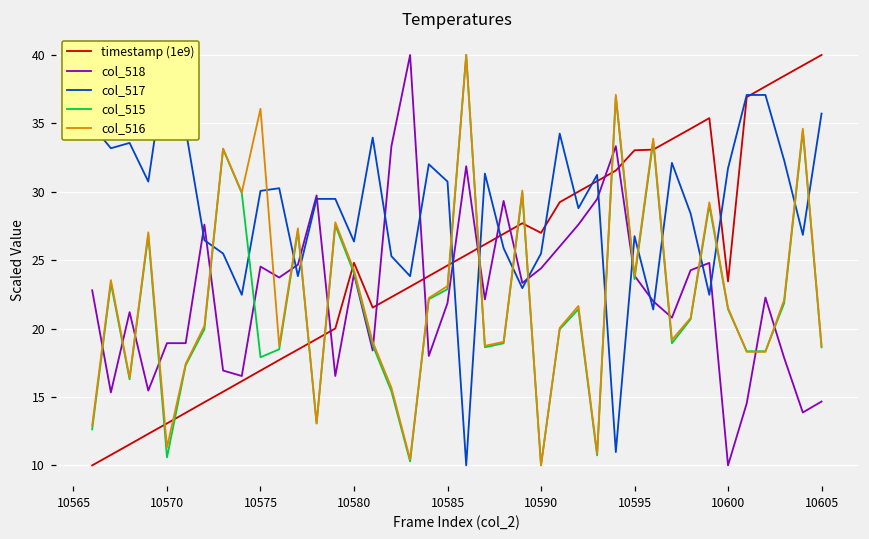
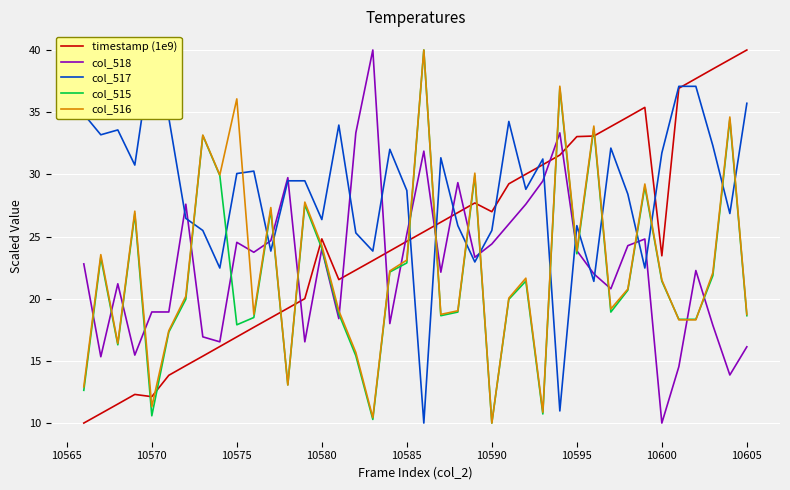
timestamp (1e9), 10570: 13.1 -> 12.1
col_518, 10585: 21.9 -> 25.2
col_517, 10585: 30.7 -> 28.7
col_517, 10595: 26.8 -> 25.9
col_518, 10605: 14.7 -> 16.1
